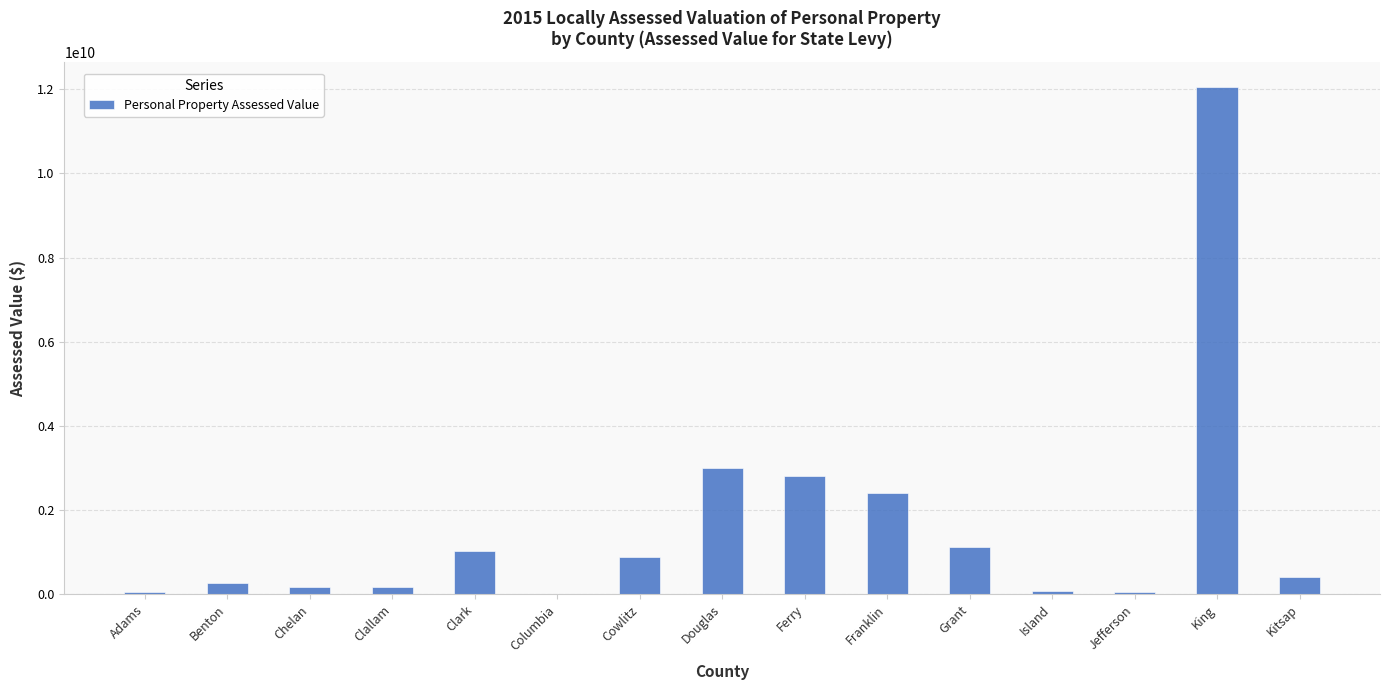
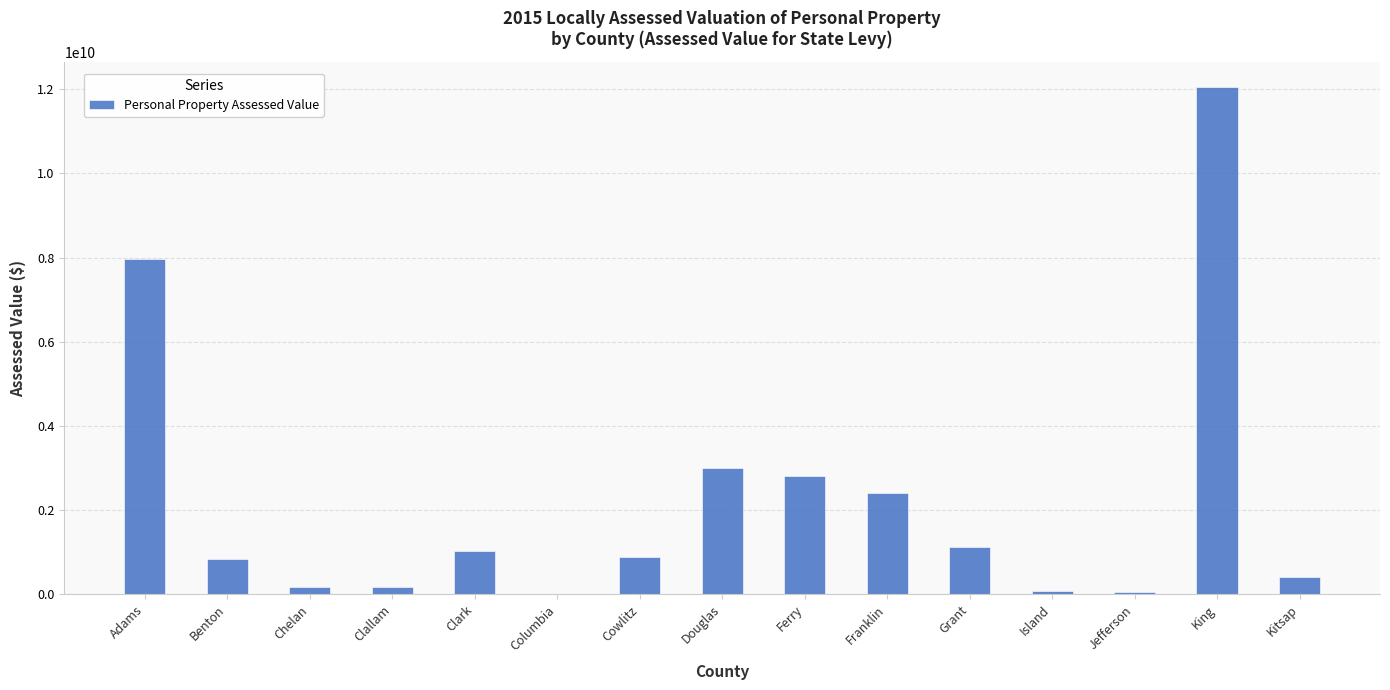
Adams: 0 -> 8000000000
Benton: 300000000 -> 800000000
